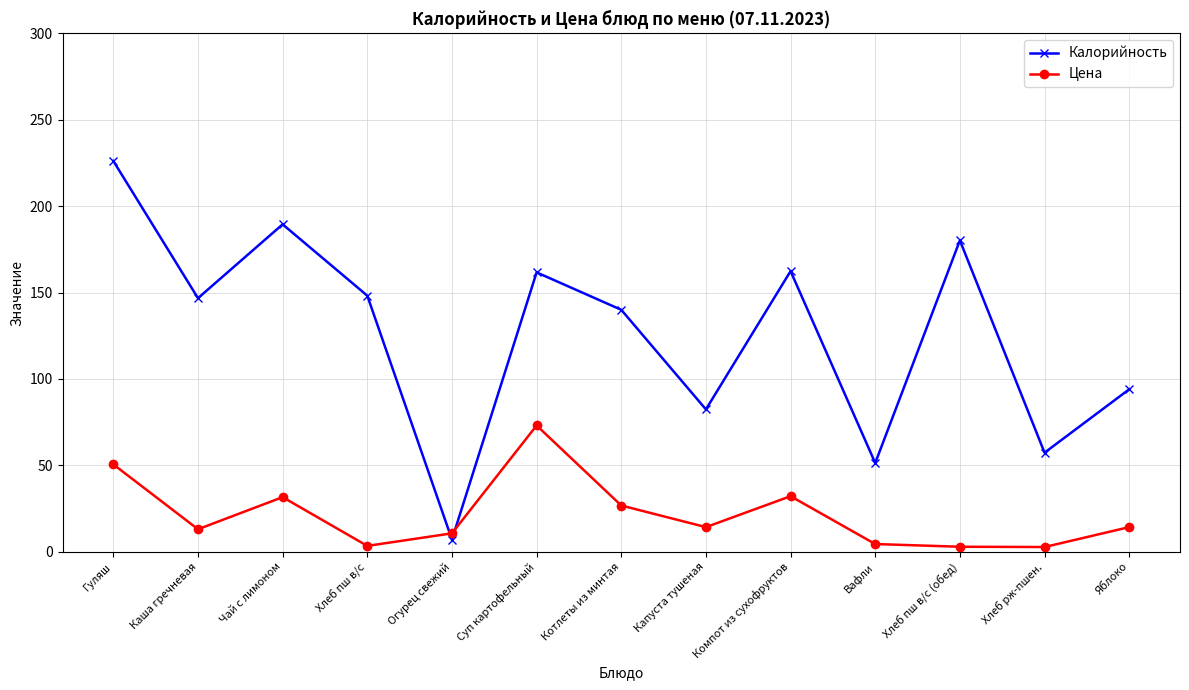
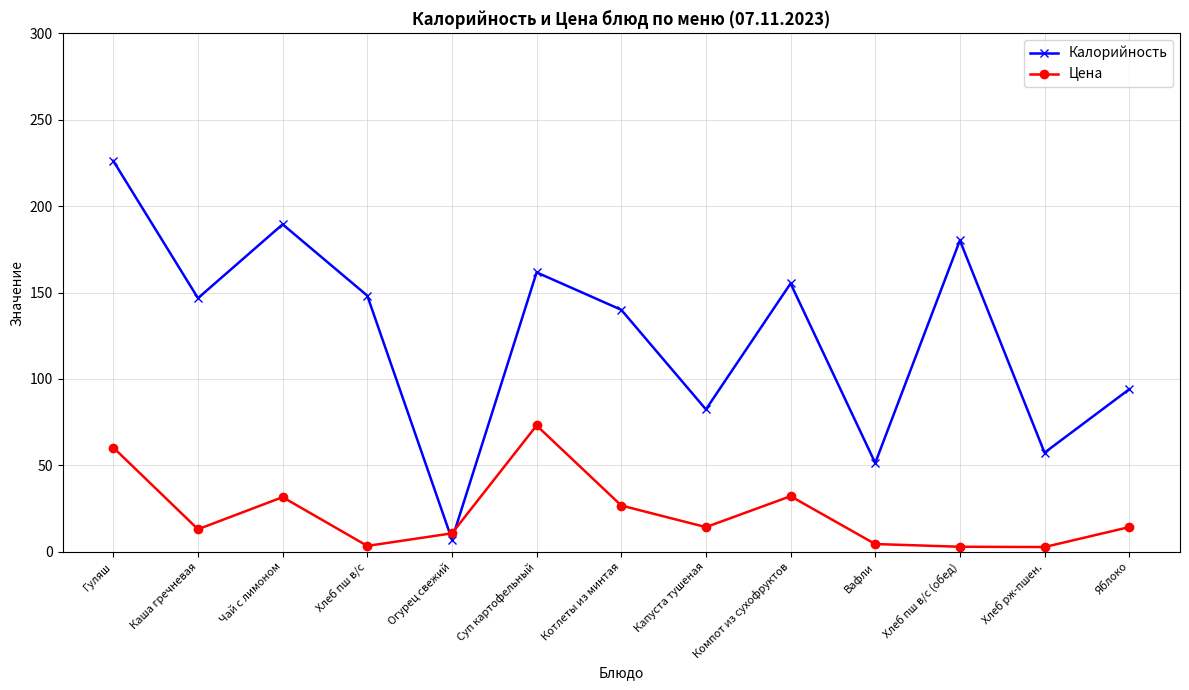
Цена, Гуляш: 51 -> 60
Калорийность, Компот из сухофруктов: 162 -> 155
